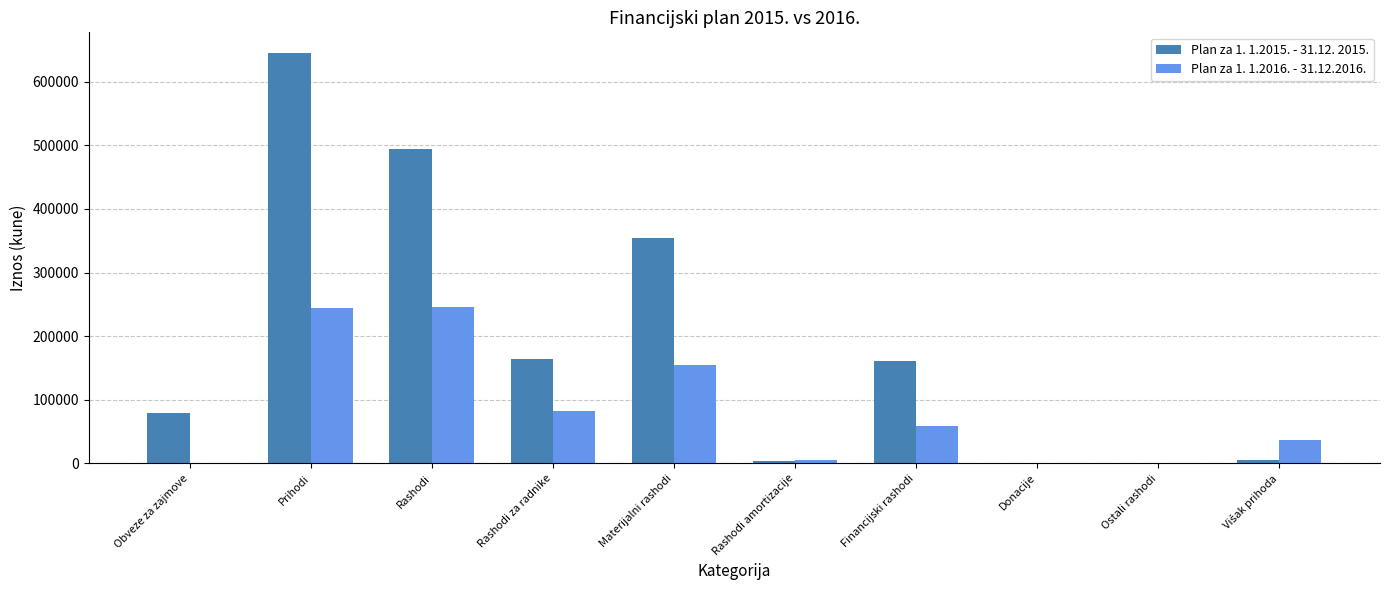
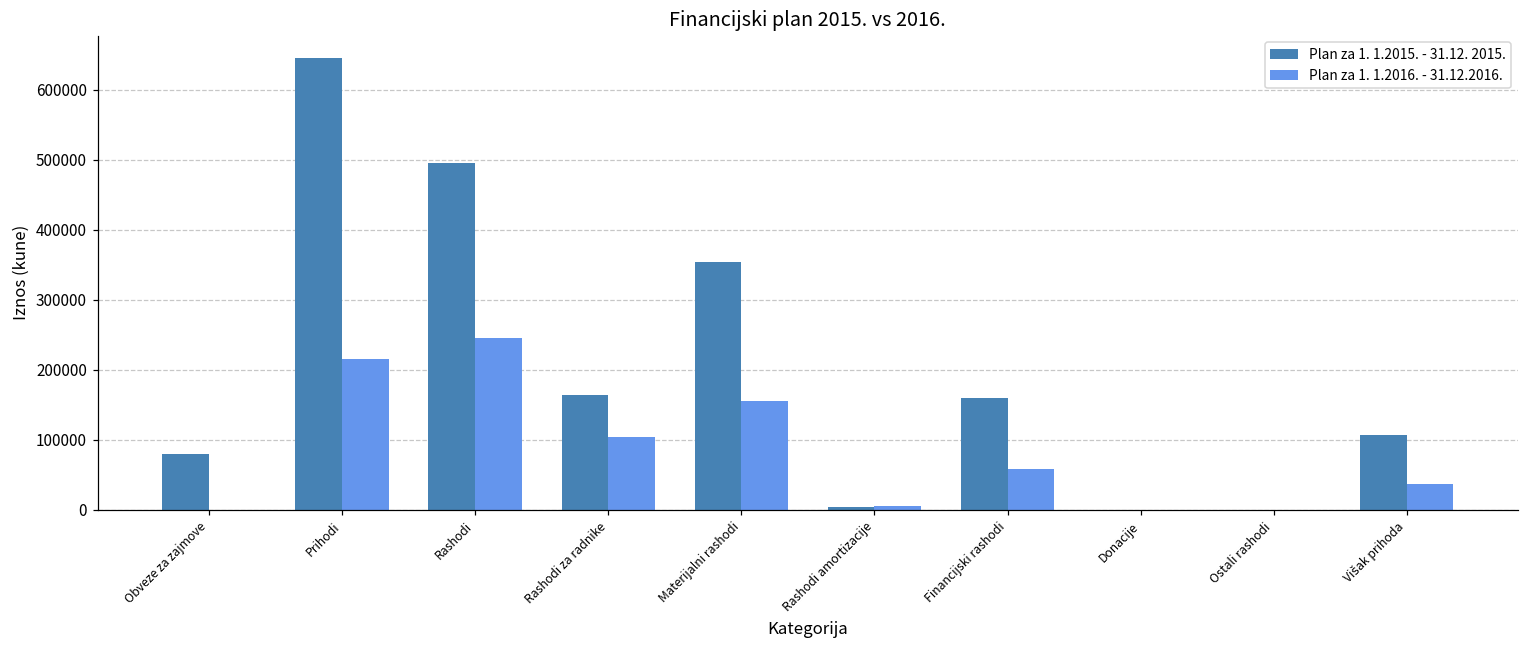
Plan za 1. 1.2016. - 31.12.2016., Prihodi: 240000 -> 220000
Plan za 1. 1.2016. - 31.12.2016., Rashodi za radnike: 80000 -> 100000
Plan za 1. 1.2015. - 31.12. 2015., Višak prihoda: 0 -> 110000
